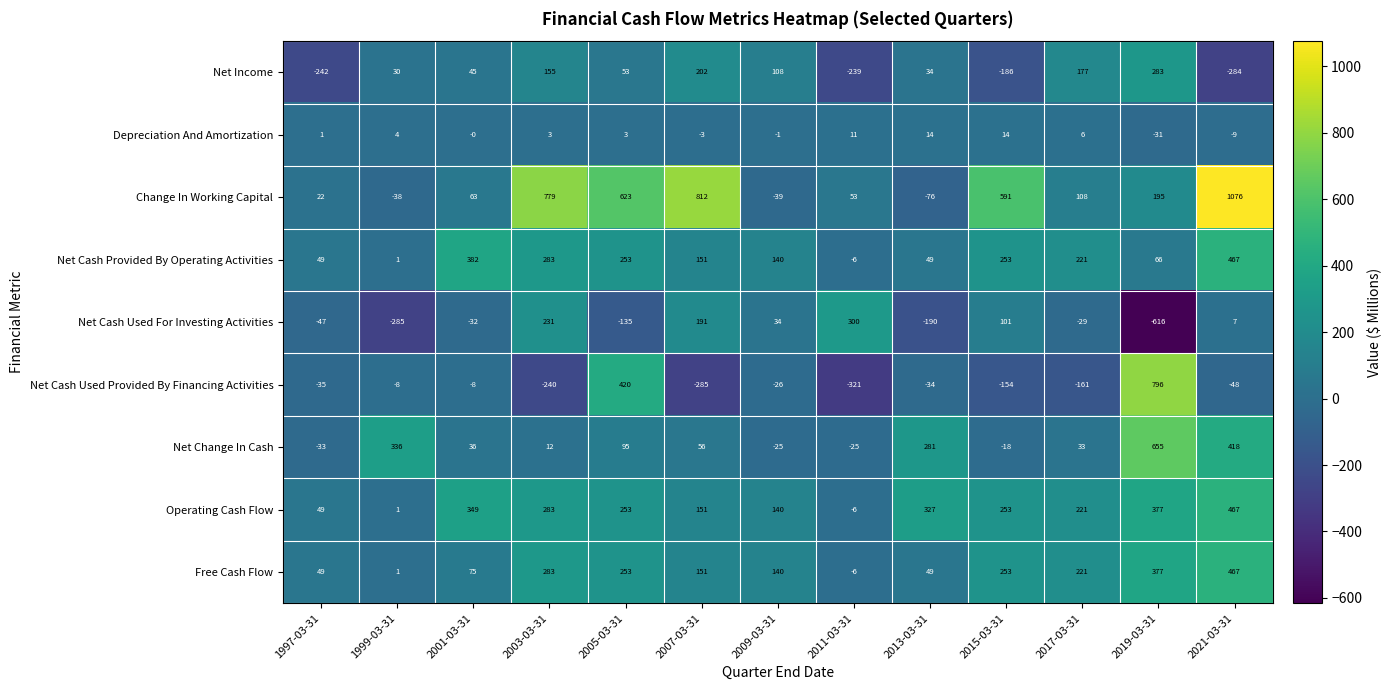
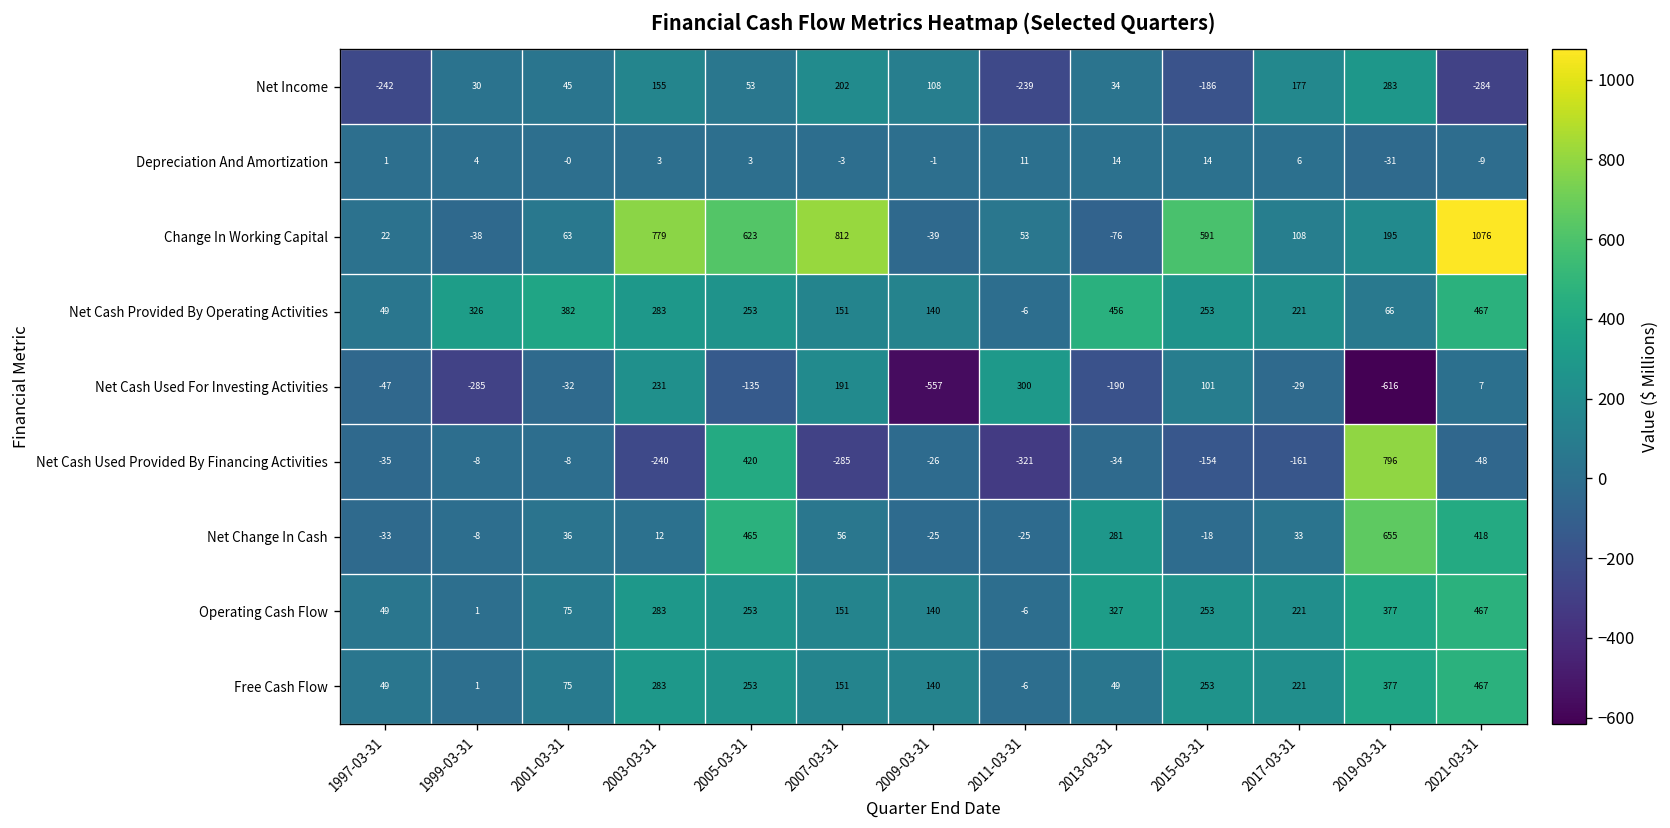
Net Cash Provided By Operating Activities, 1999-03-31: 1 -> 326
Net Cash Provided By Operating Activities, 2013-03-31: 49 -> 456
Net Cash Used For Investing Activities, 2009-03-31: 34 -> -557
Net Change In Cash, 1999-03-31: 336 -> -8
Net Change In Cash, 2005-03-31: 95 -> 465
Operating Cash Flow, 2001-03-31: 349 -> 75
